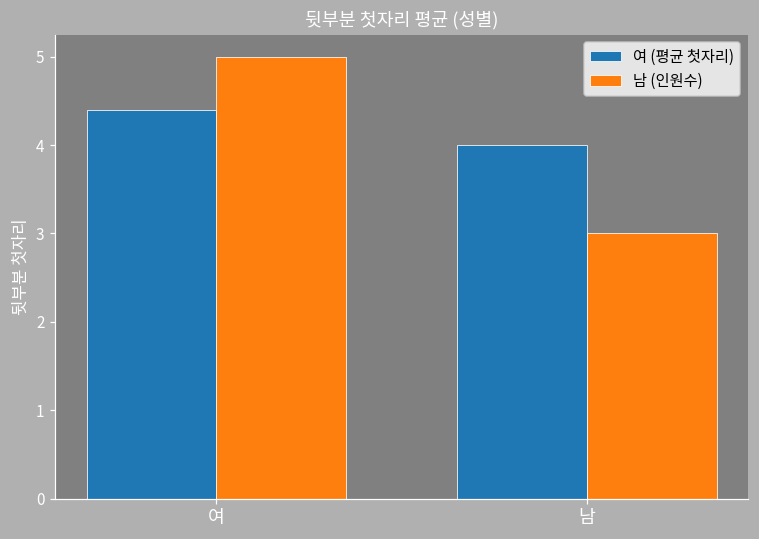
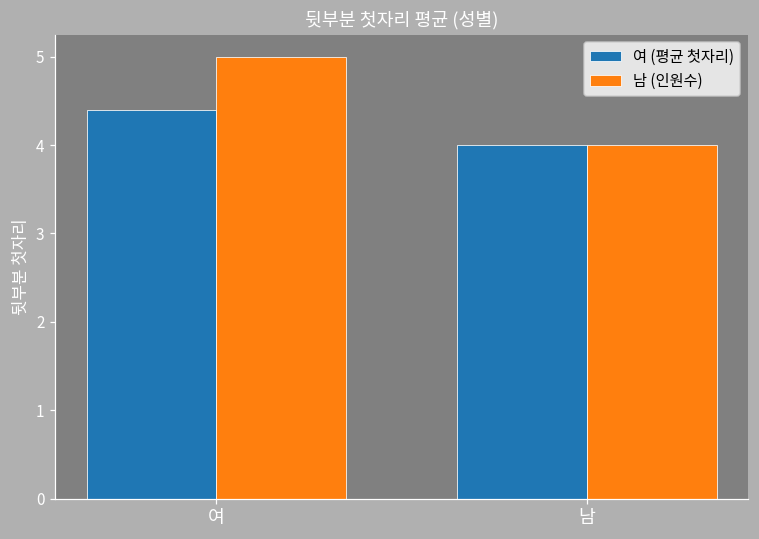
남 (인원수), 남: 3 -> 4
